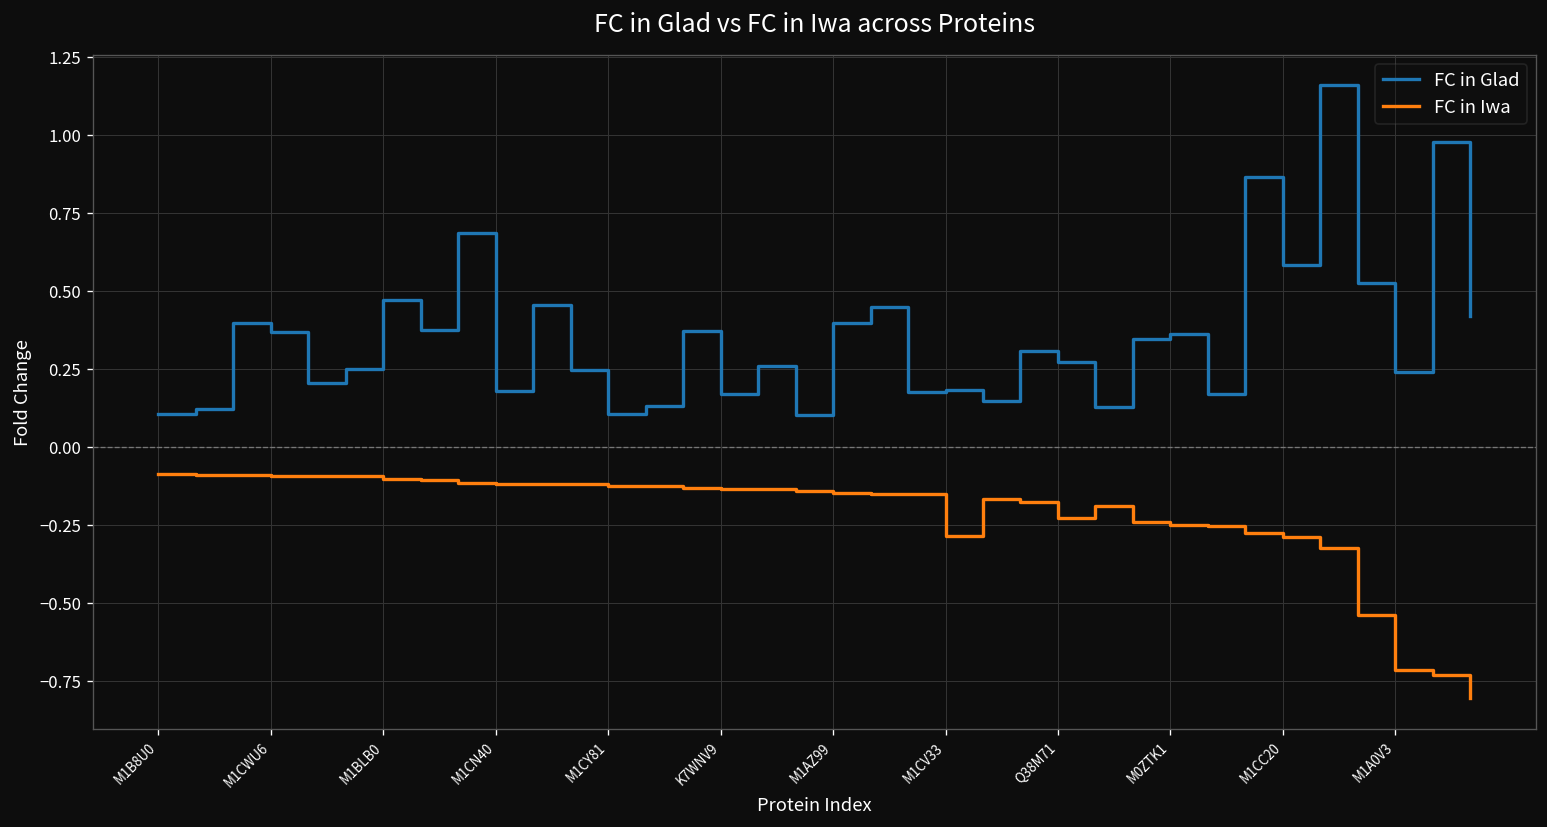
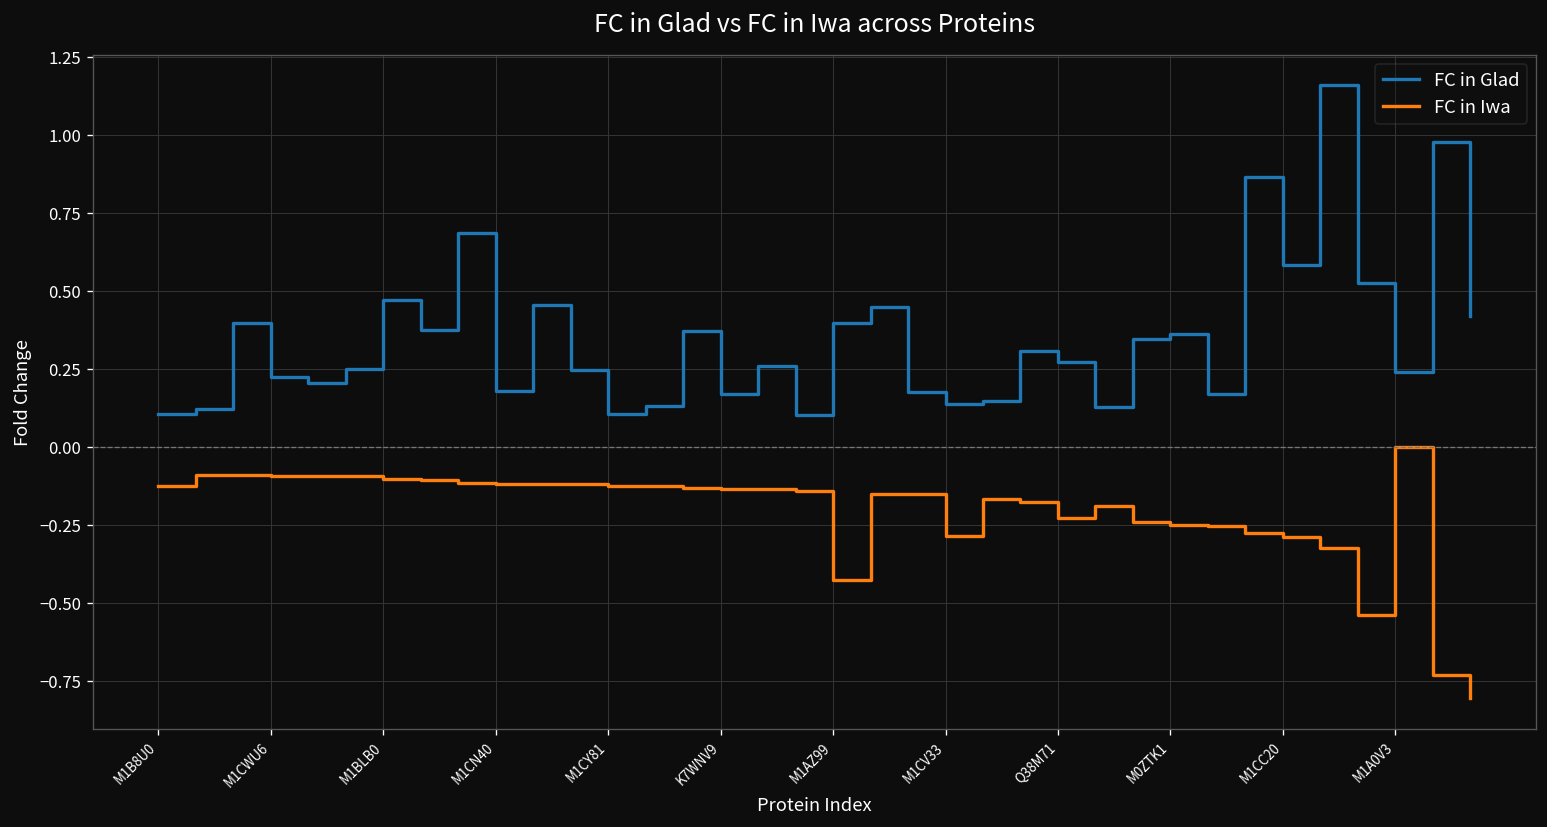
FC in Iwa, M1B8U0: -0.09 -> -0.13
FC in Glad, M1CWU6: 0.37 -> 0.22
FC in Iwa, M1AZ99: -0.15 -> -0.43
FC in Glad, M1CV33: 0.18 -> 0.14
FC in Iwa, M1A0V3: -0.72 -> 0.00
